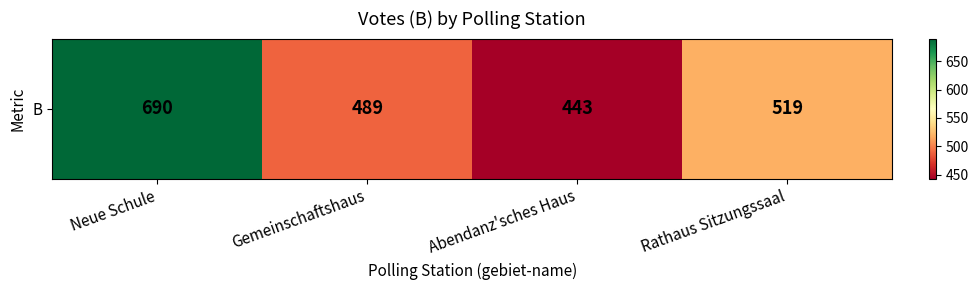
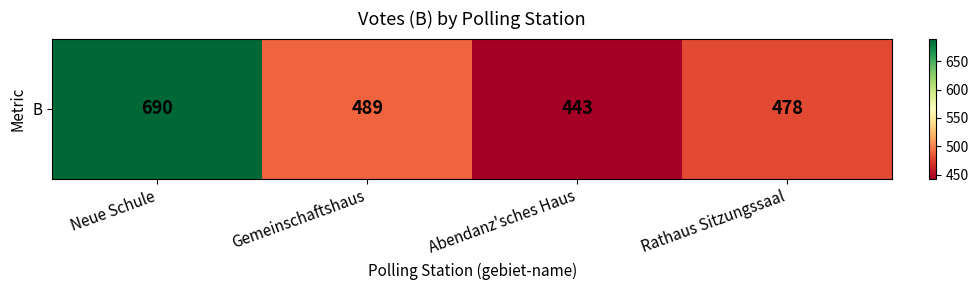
B, Rathaus Sitzungssaal: 519 -> 478
